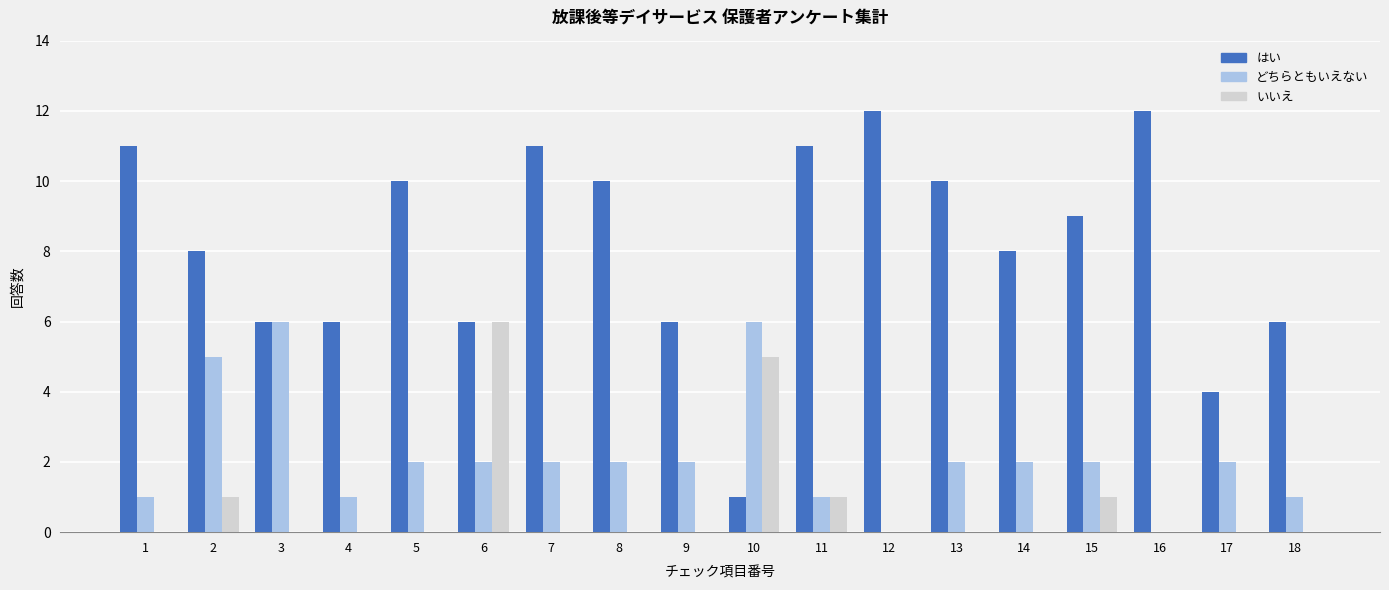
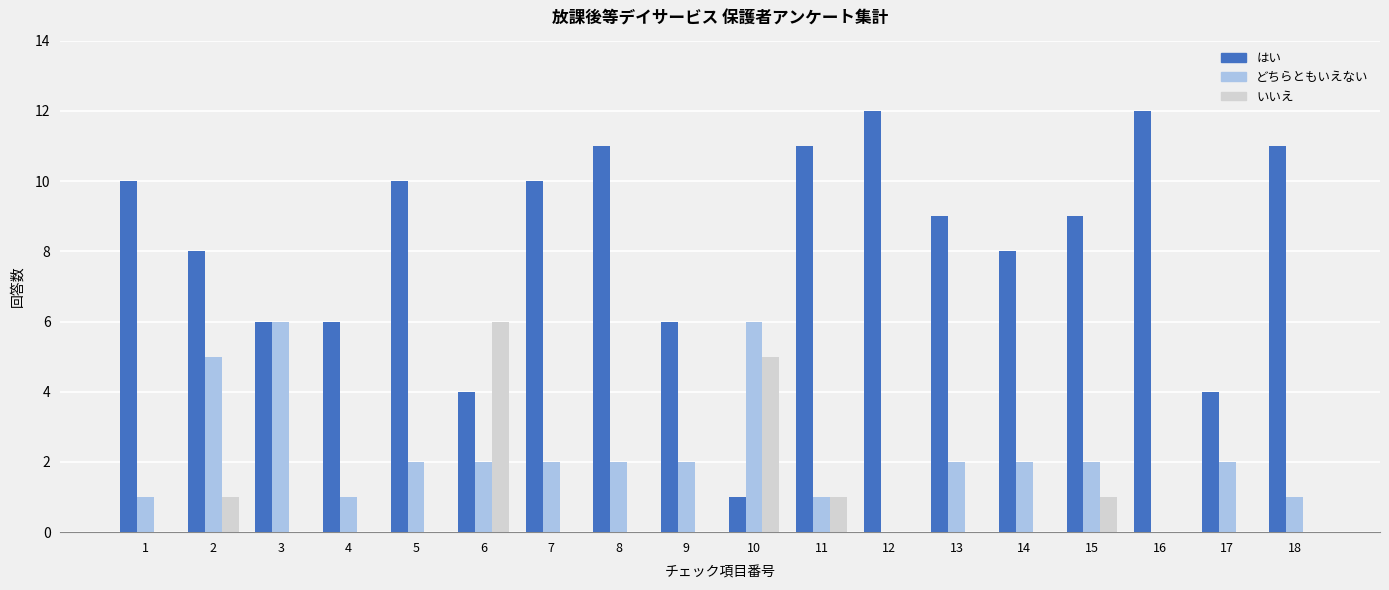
はい, 1: 11 -> 10
はい, 6: 6 -> 4
はい, 7: 11 -> 10
はい, 8: 10 -> 11
はい, 13: 10 -> 9
はい, 18: 6 -> 11
